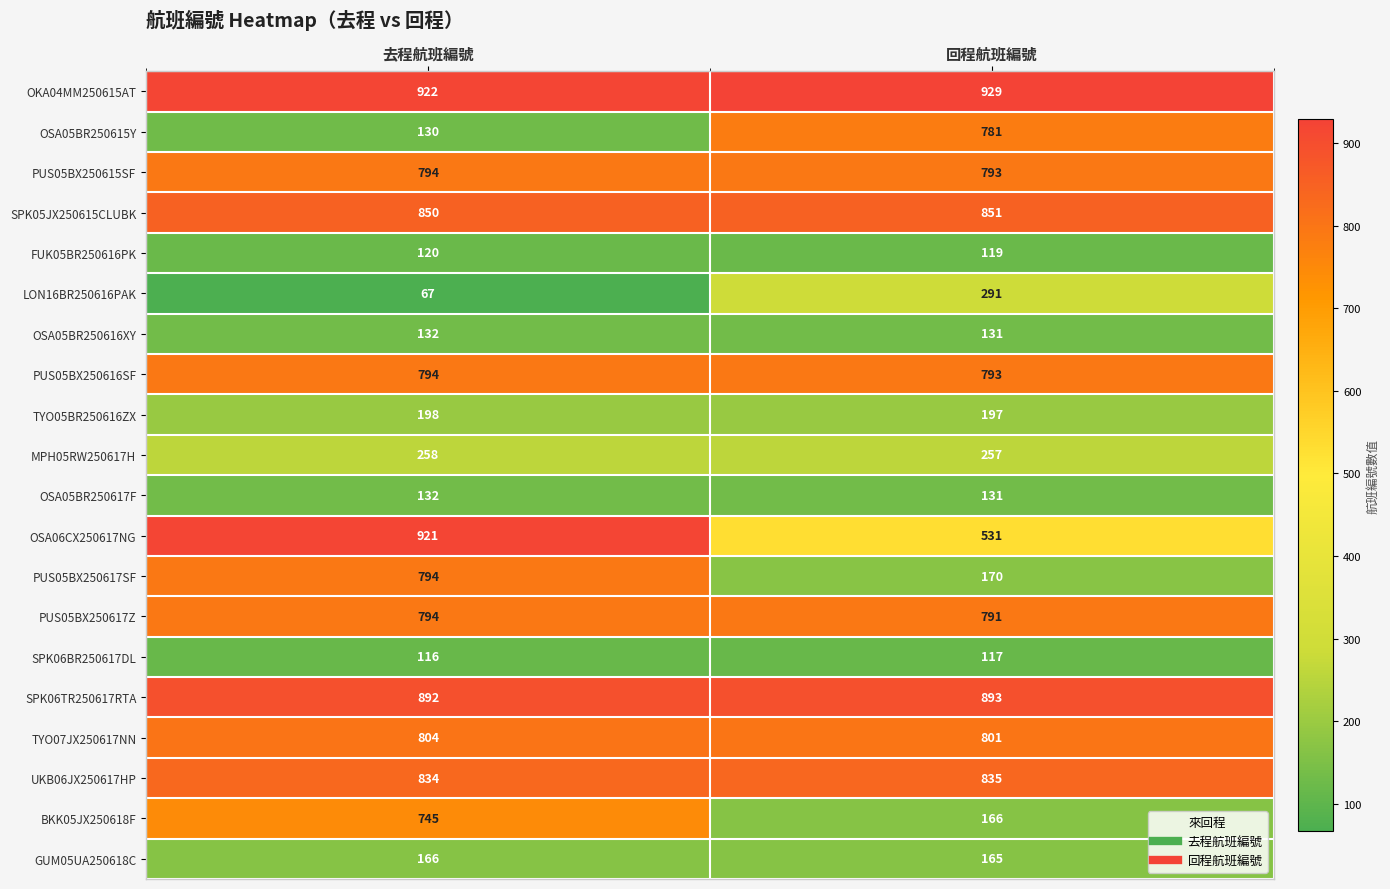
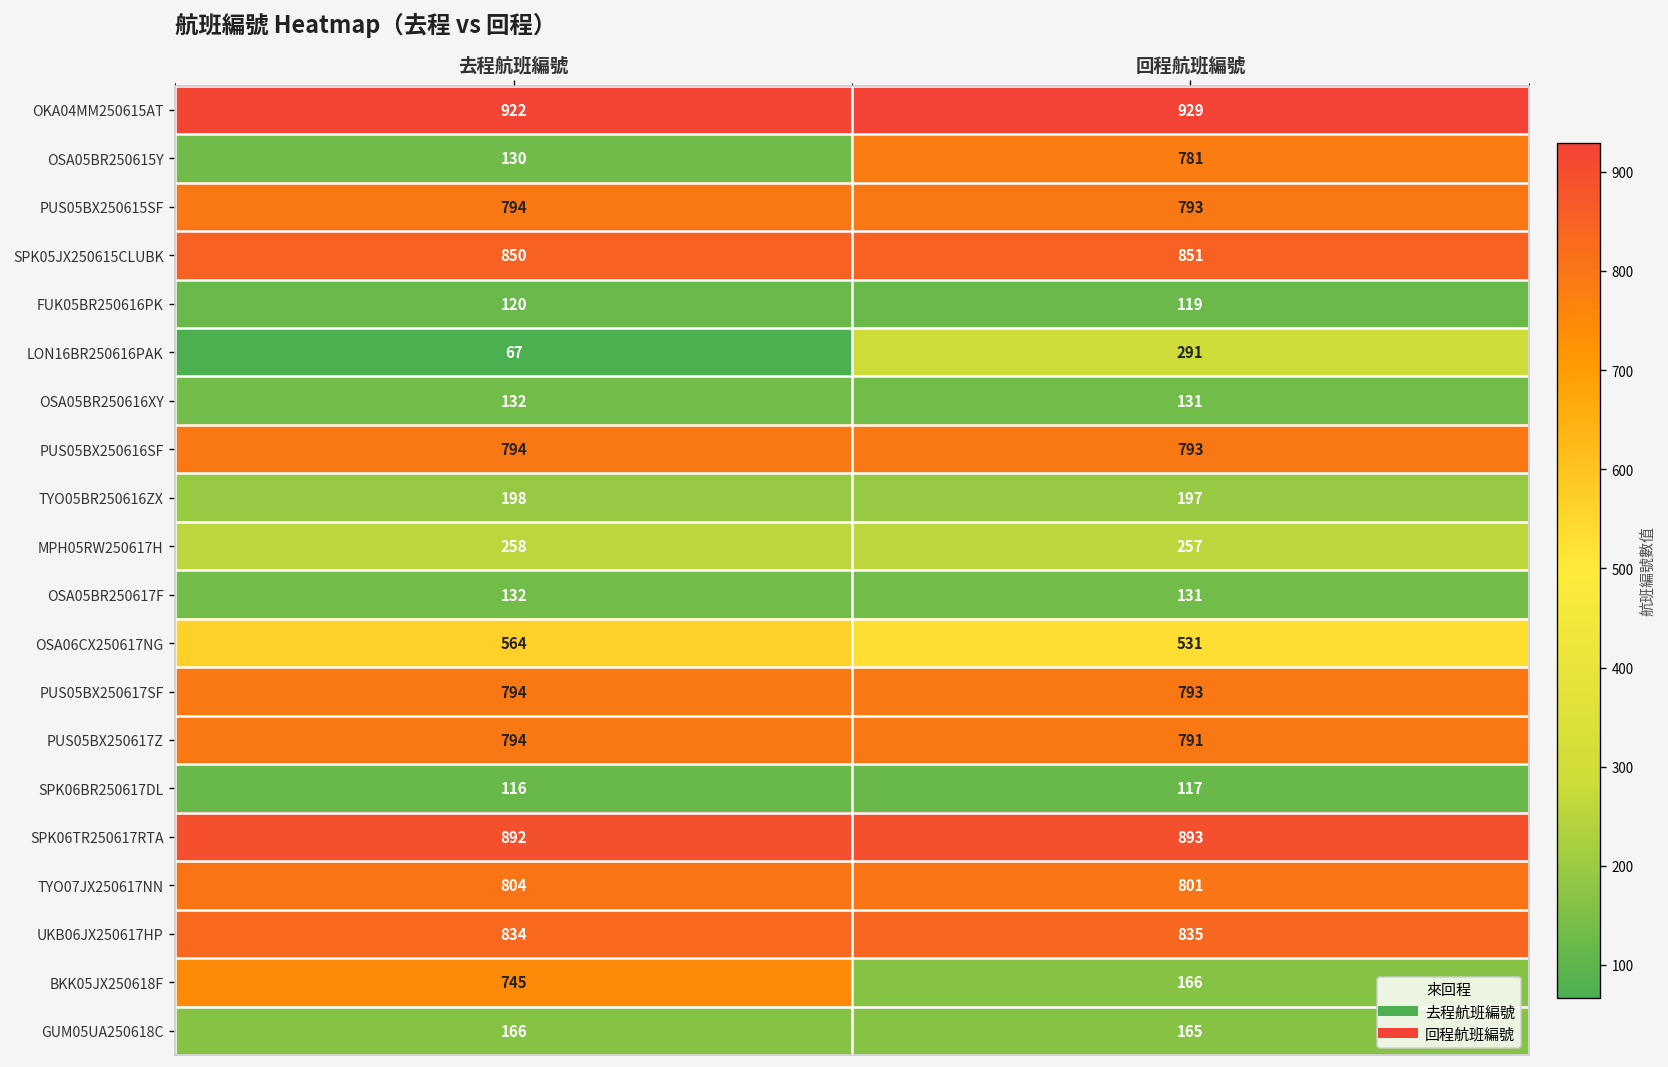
OSA06CX250617NG, 去程航班編號: 921 -> 564
PUS05BX250617SF, 回程航班編號: 170 -> 793
